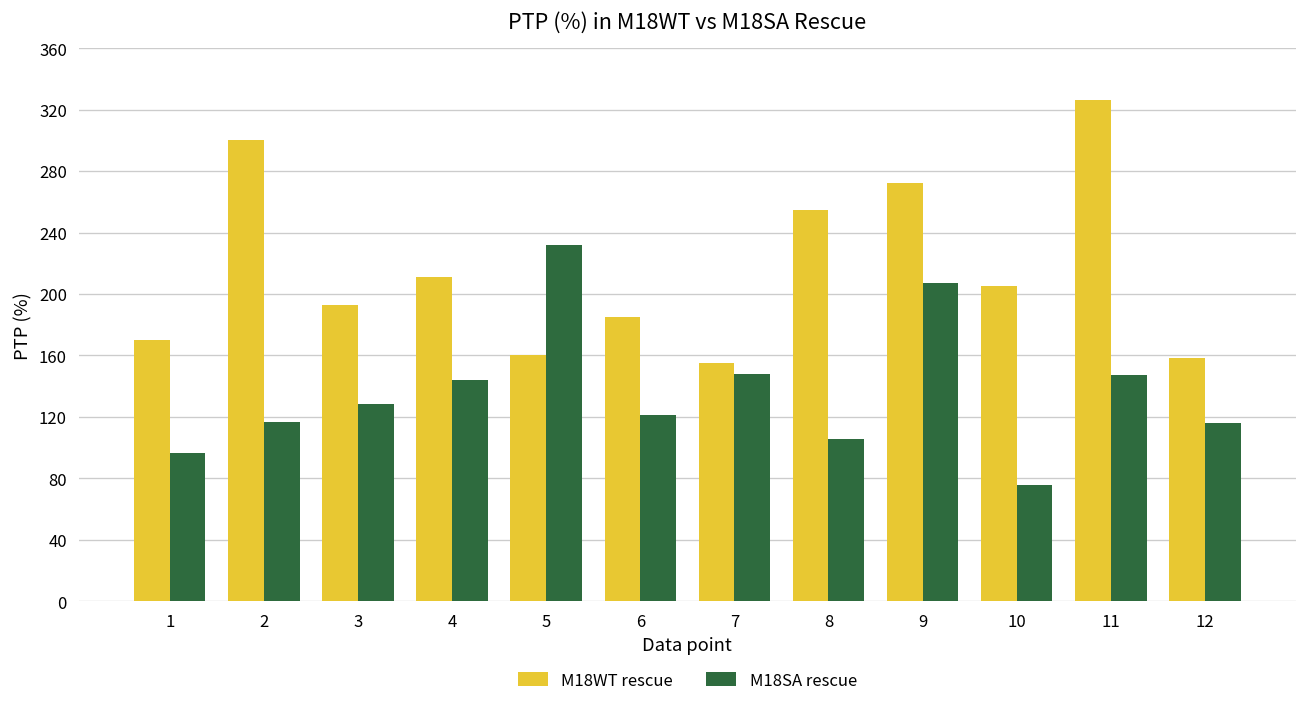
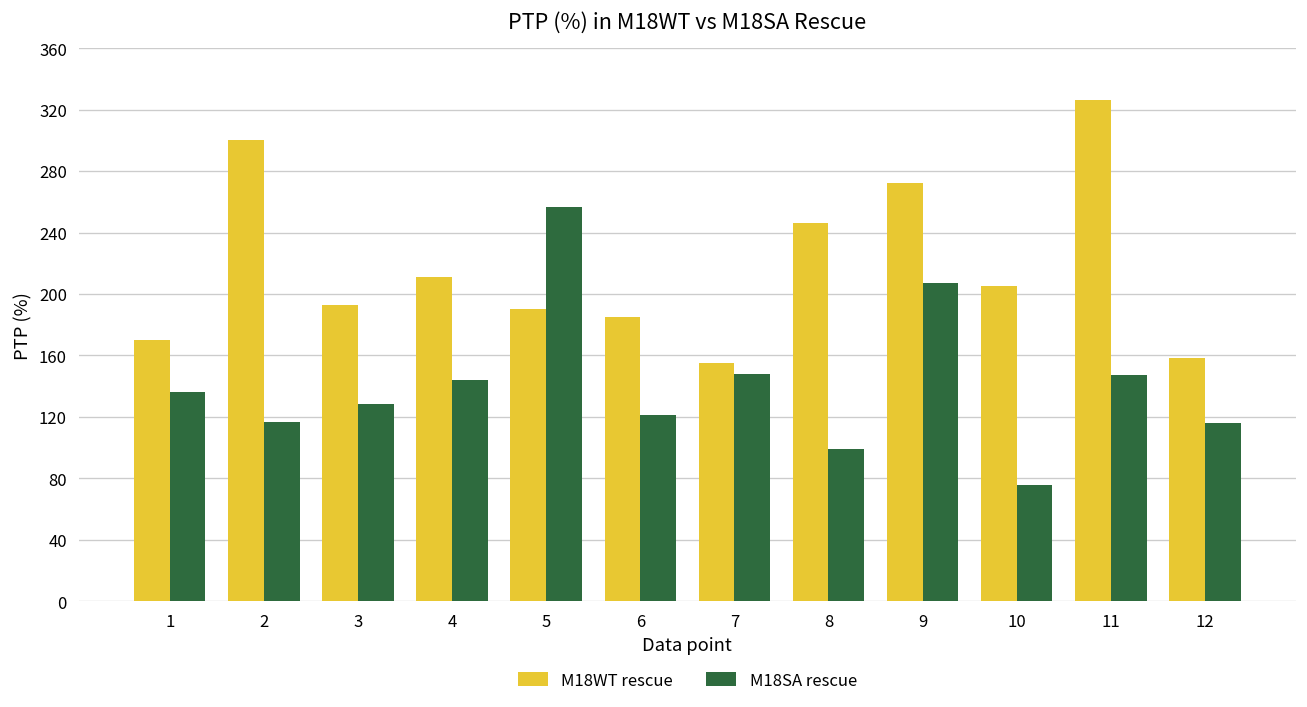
M18SA rescue, 1: 96 -> 136
M18WT rescue, 5: 161 -> 190
M18SA rescue, 5: 232 -> 257
M18WT rescue, 8: 255 -> 246
M18SA rescue, 8: 106 -> 99
